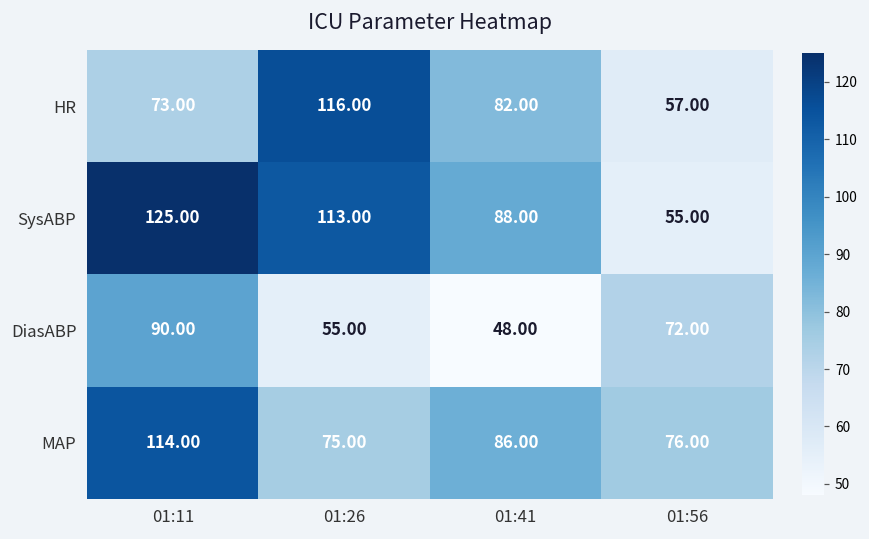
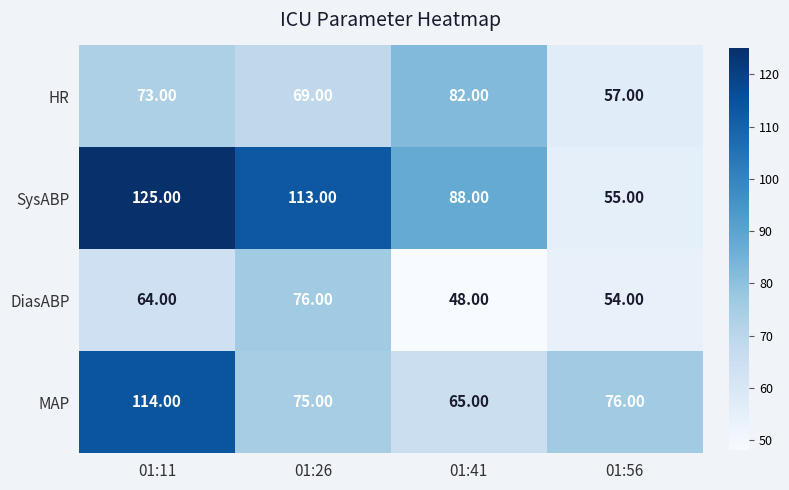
HR, 01:26: 116.00 -> 69.00
DiasABP, 01:11: 90.00 -> 64.00
DiasABP, 01:26: 55.00 -> 76.00
DiasABP, 01:56: 72.00 -> 54.00
MAP, 01:41: 86.00 -> 65.00
